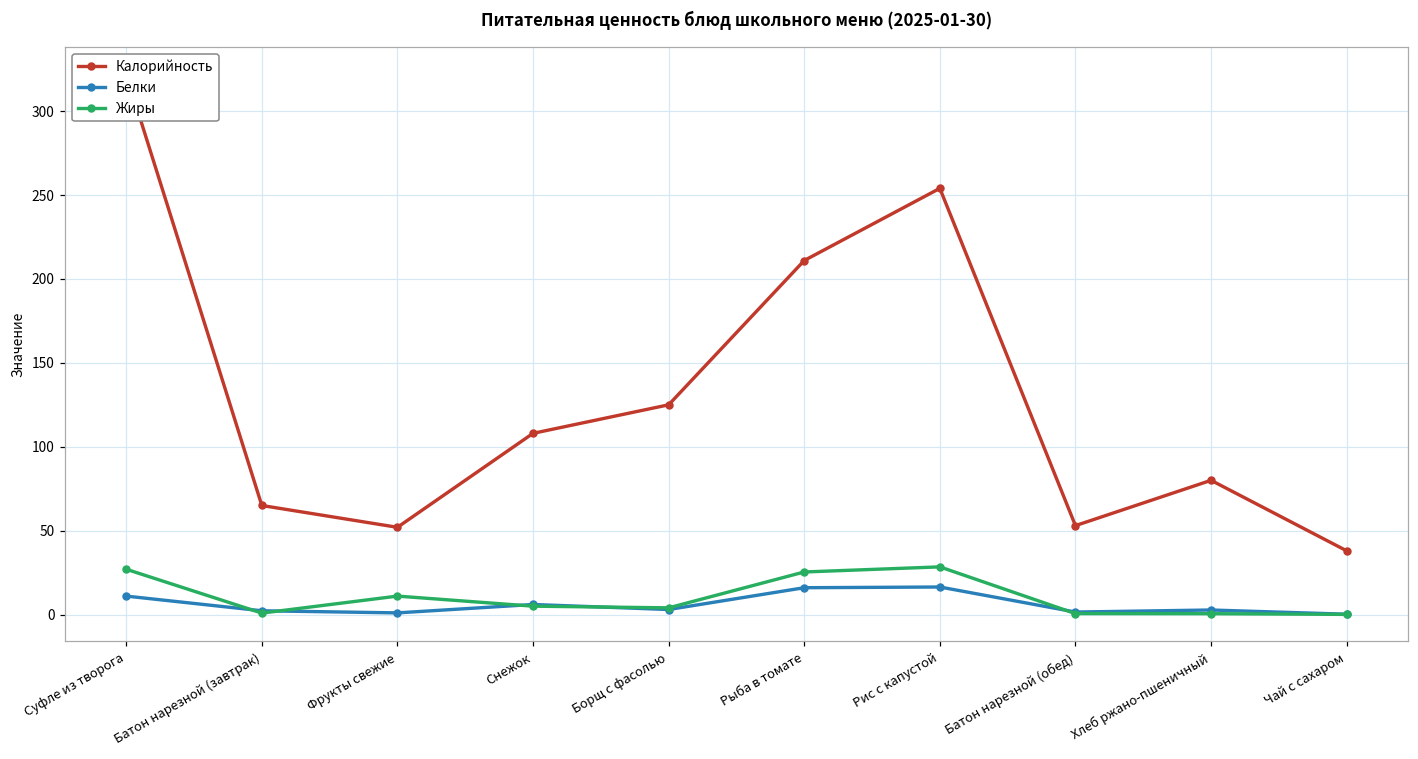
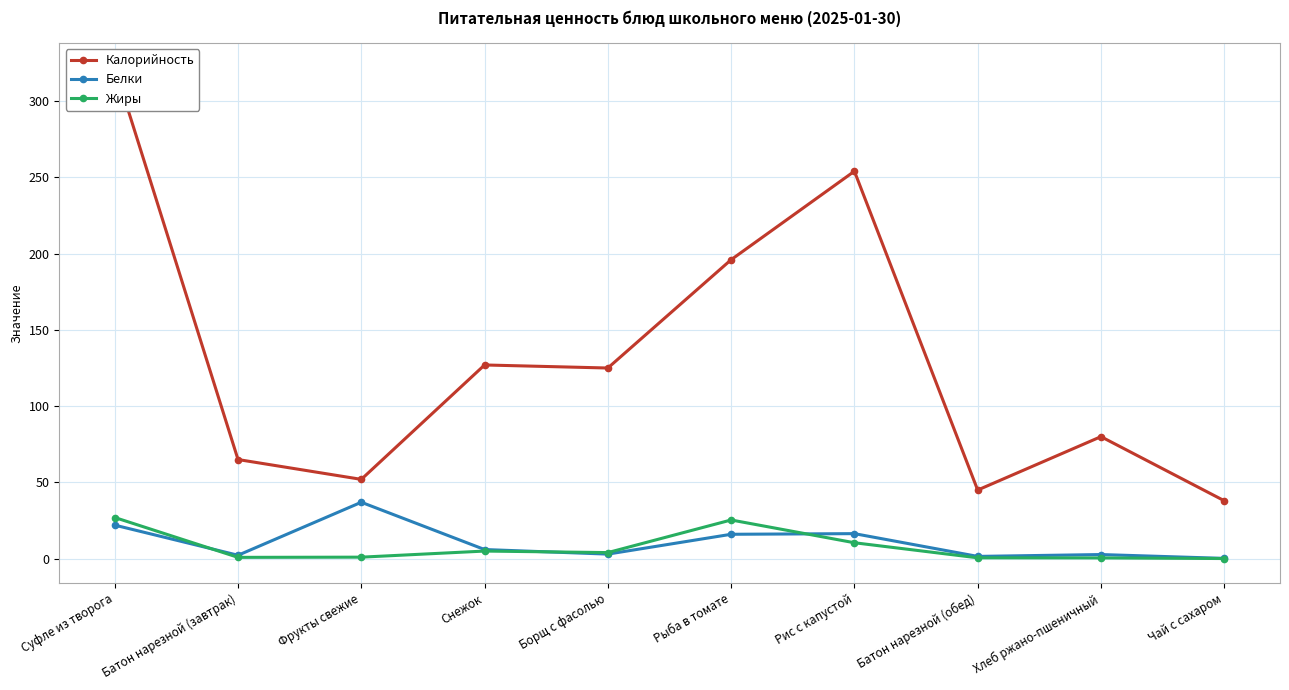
Белки, Суфле из творога: 11 -> 22
Белки, Фрукты свежие: 1 -> 37
Жиры, Фрукты свежие: 11 -> 1
Калорийность, Снежок: 108 -> 127
Калорийность, Рыба в томате: 211 -> 196
Жиры, Рис с капустой: 28 -> 10
Калорийность, Батон нарезной (обед): 53 -> 45
